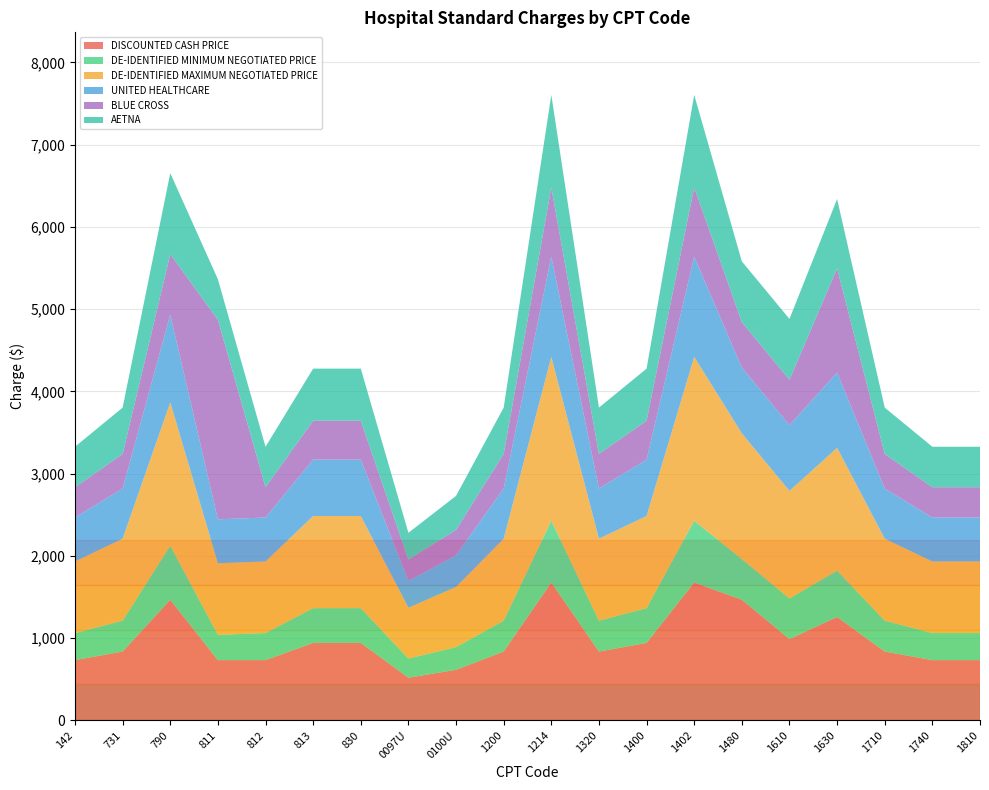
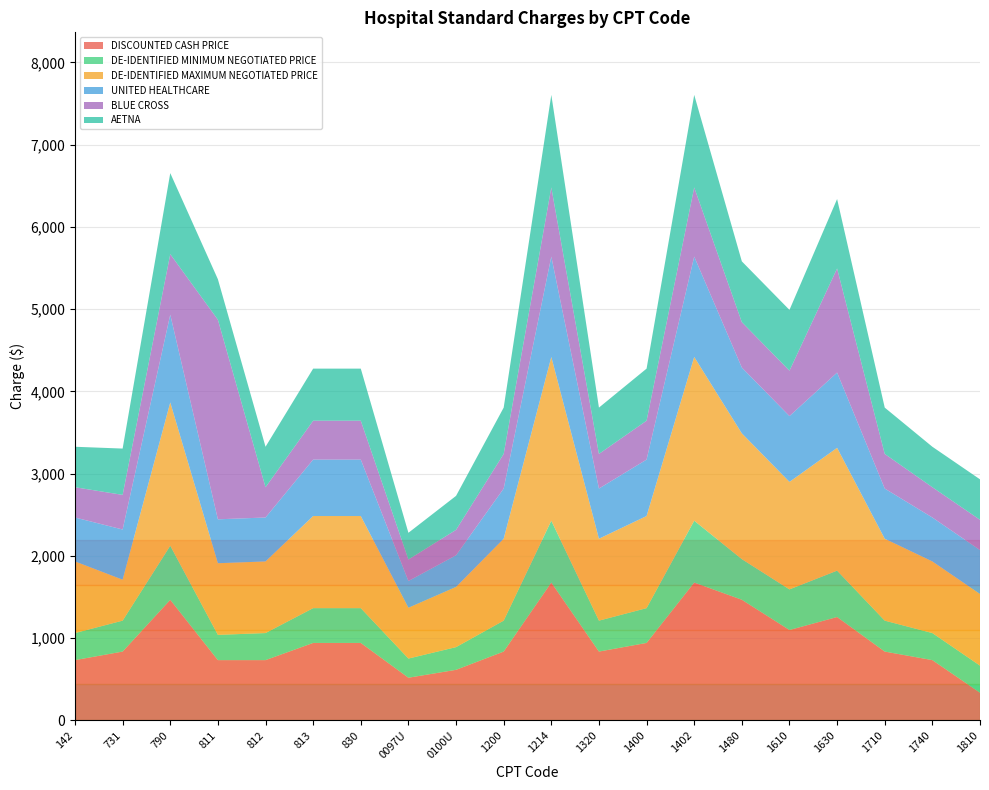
DE-IDENTIFIED MAXIMUM NEGOTIATED PRICE, 731: 1,000 -> 500
DISCOUNTED CASH PRICE, 1610: 1,000 -> 1,100
DISCOUNTED CASH PRICE, 1810: 700 -> 300
